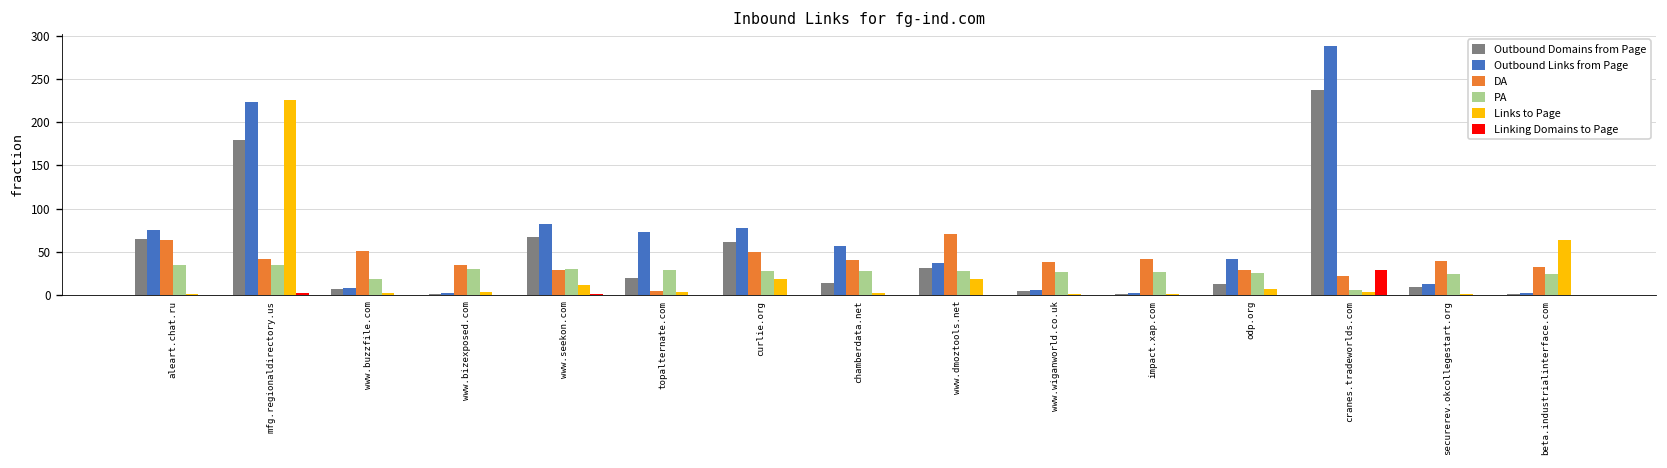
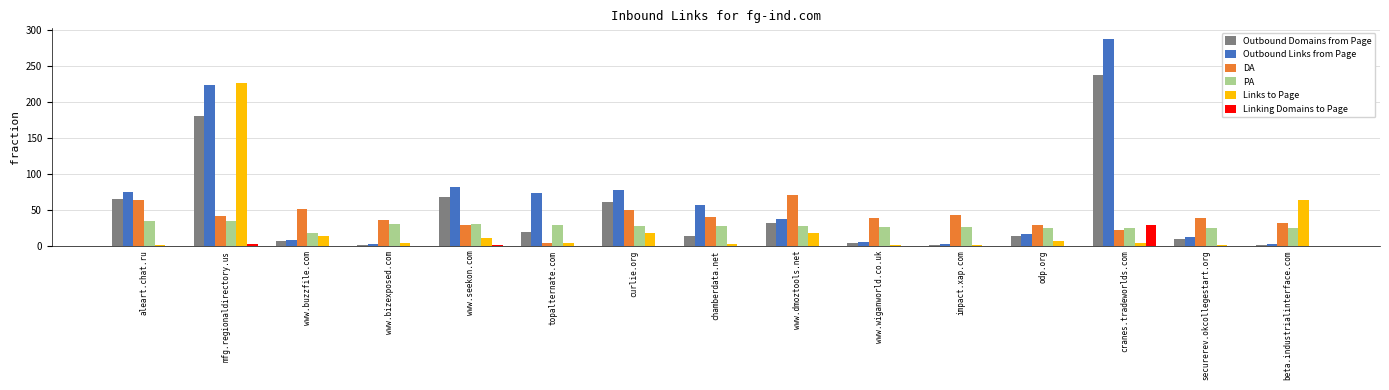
Links to Page, www.buzzfile.com: 0 -> 10
Outbound Links from Page, odp.org: 40 -> 20
PA, cranes.tradeworlds.com: 10 -> 20
